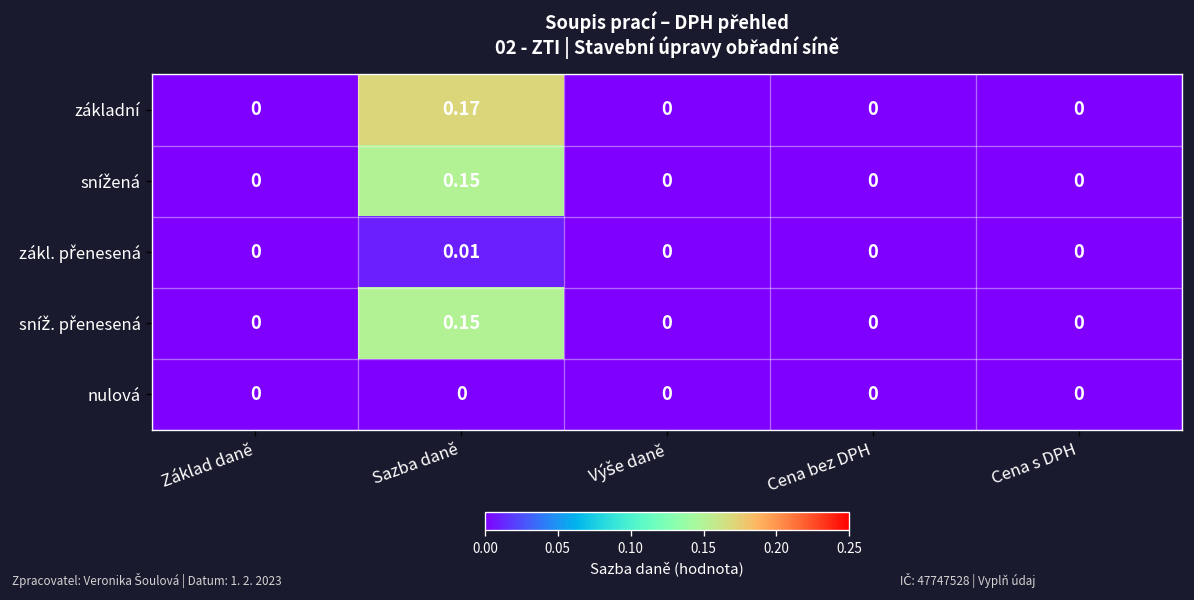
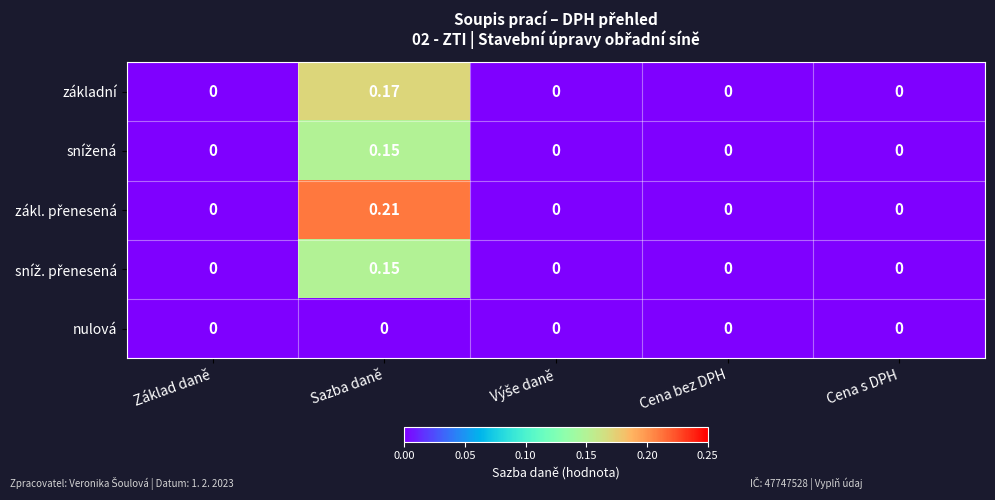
zákl. přenesená, Sazba daně: 0.01 -> 0.21
